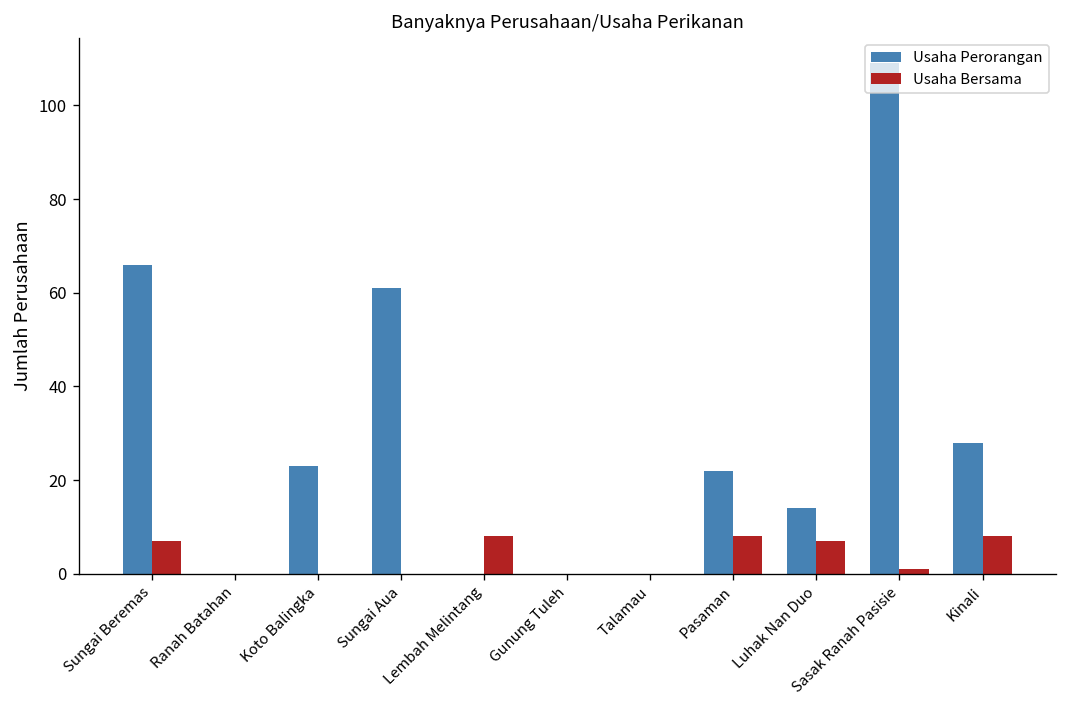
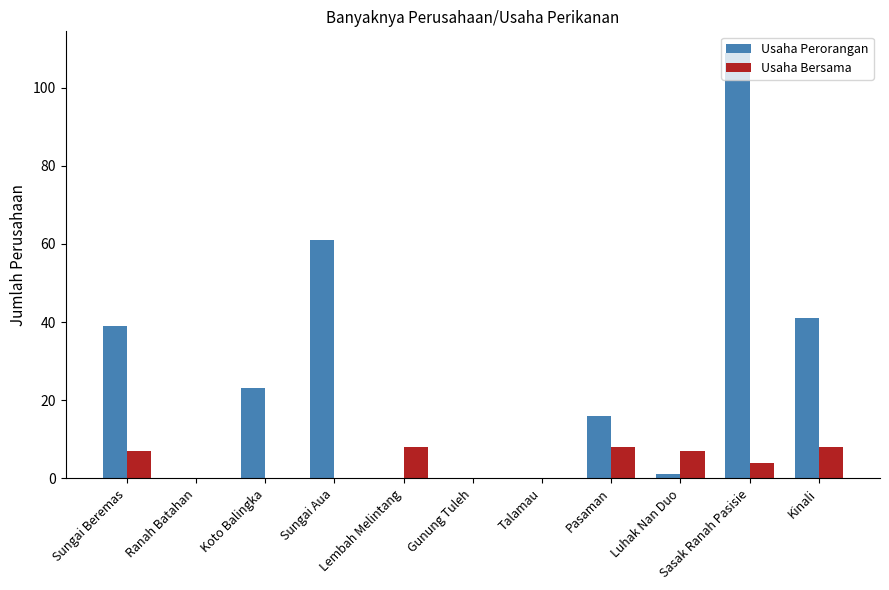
Usaha Perorangan, Sungai Beremas: 66 -> 39
Usaha Perorangan, Pasaman: 22 -> 16
Usaha Perorangan, Luhak Nan Duo: 14 -> 1
Usaha Bersama, Sasak Ranah Pasisie: 1 -> 4
Usaha Perorangan, Kinali: 28 -> 41
